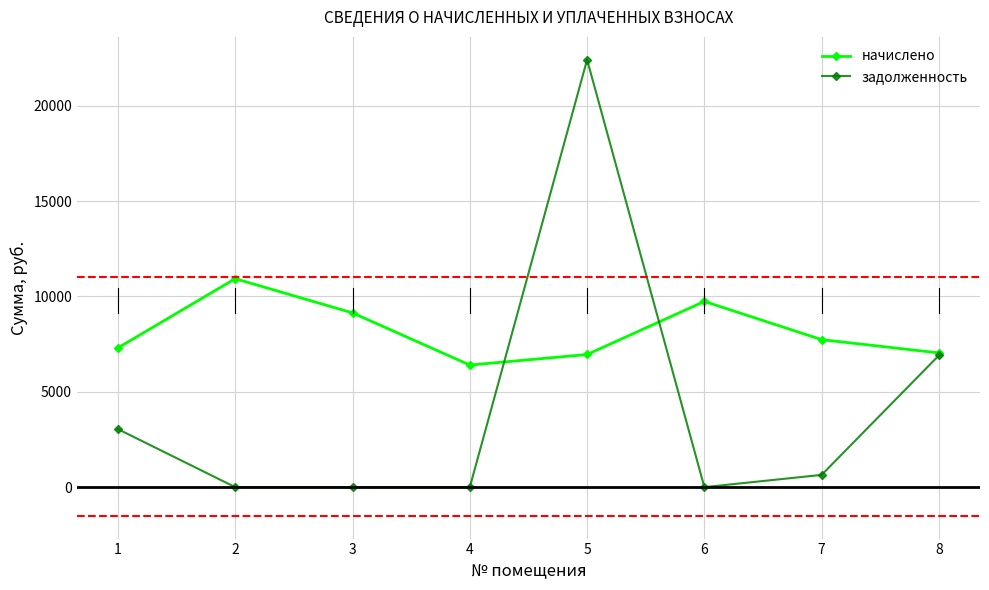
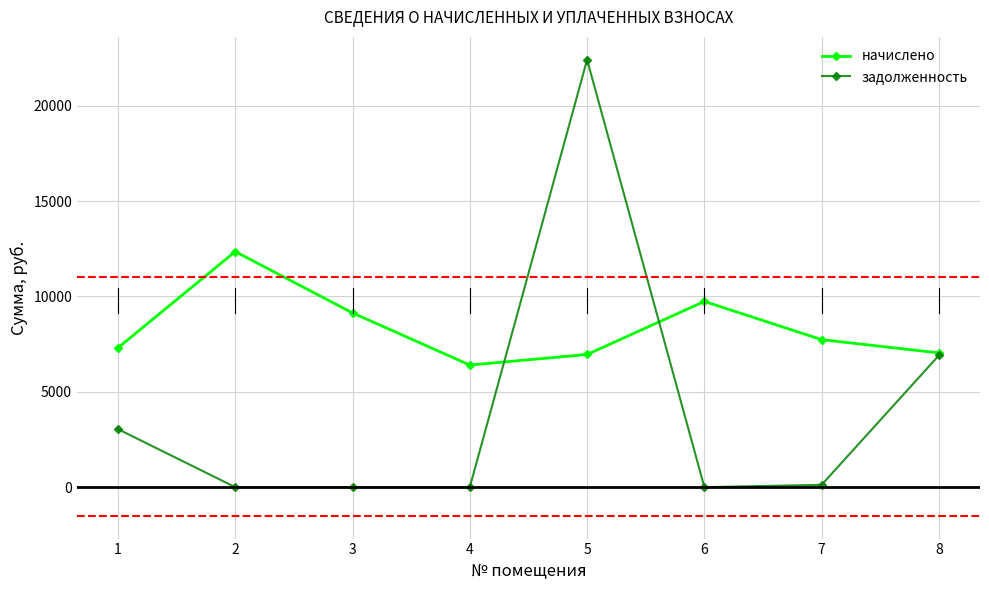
начислено, 2: 10900 -> 12400
задолженность, 7: 600 -> 100
